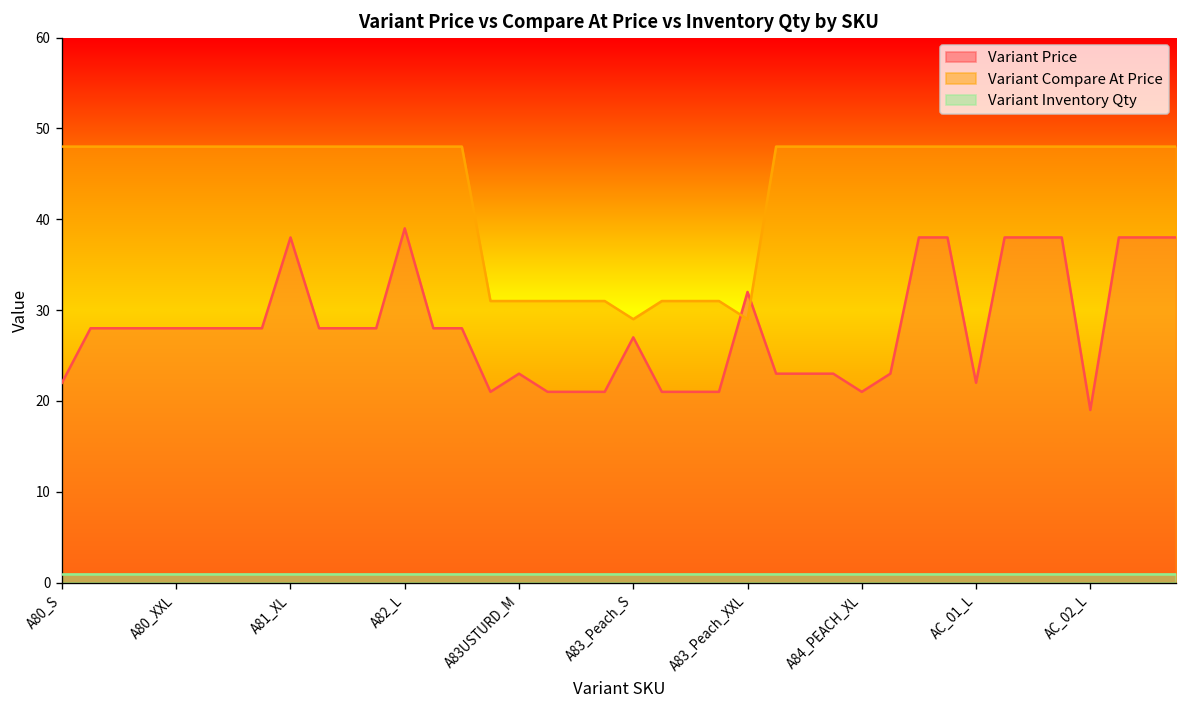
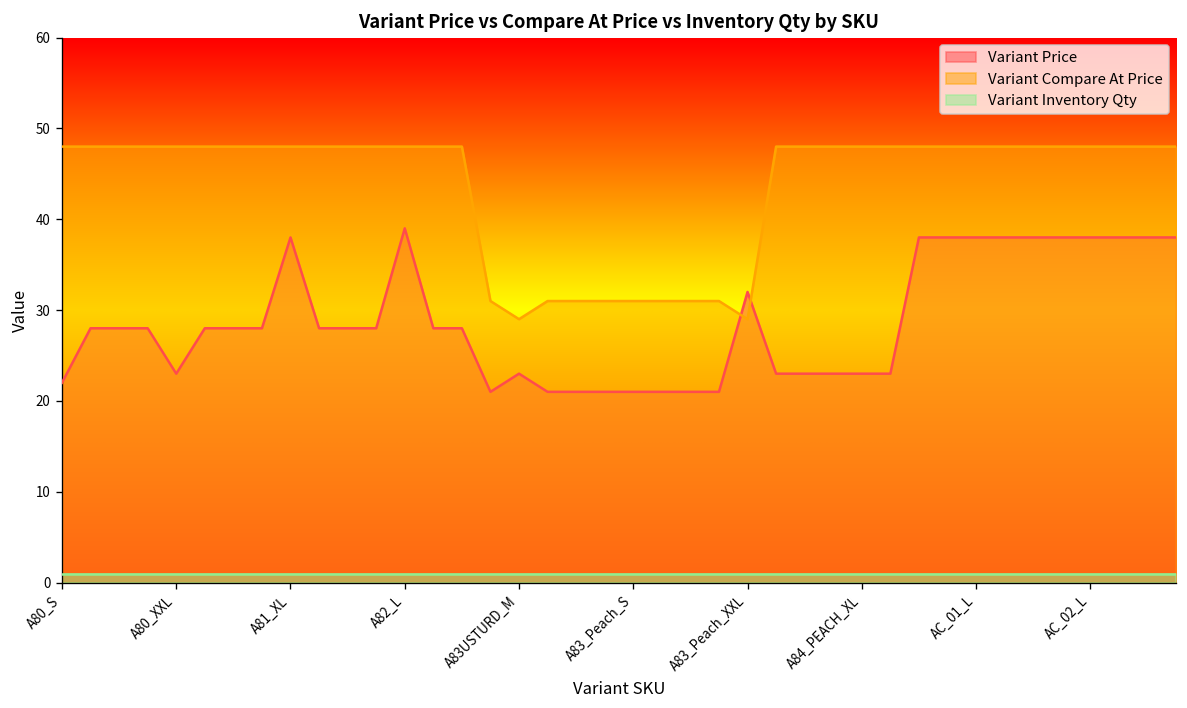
Variant Price, A80_XXL: 28 -> 23
Variant Compare At Price, A83USTURD_M: 31 -> 29
Variant Price, A83_Peach_S: 27 -> 21
Variant Compare At Price, A83_Peach_S: 29 -> 31
Variant Price, A84_PEACH_XL: 21 -> 23
Variant Price, AC_01_L: 22 -> 38
Variant Price, AC_02_L: 19 -> 38
